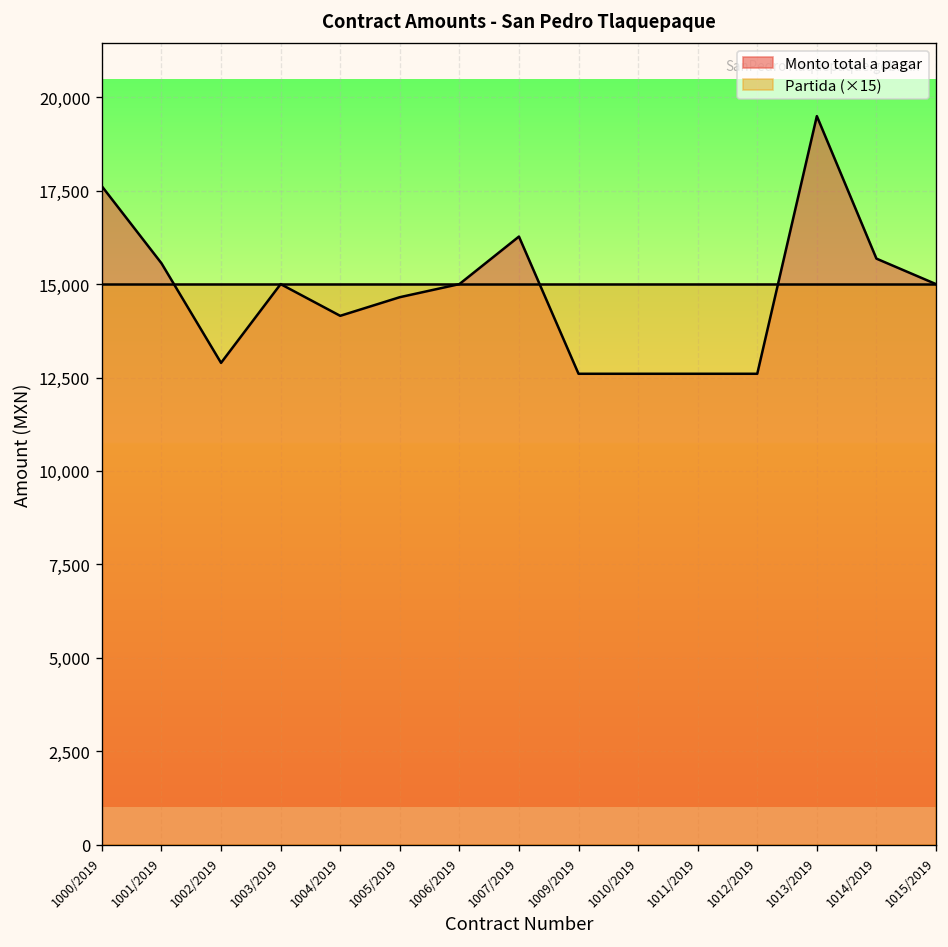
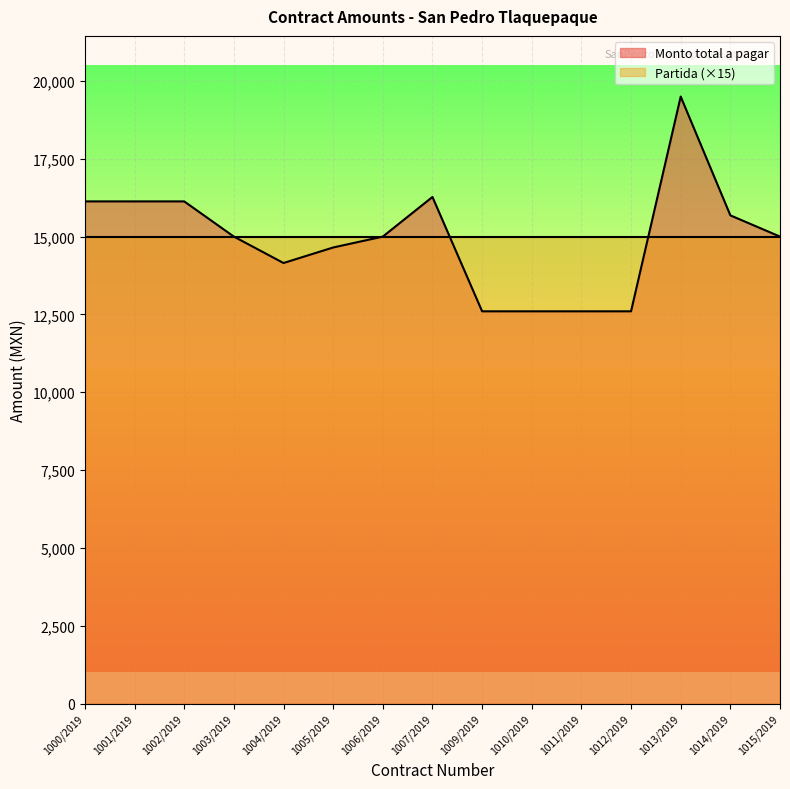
Monto total a pagar, 1000/2019: 17,600 -> 16,100
Monto total a pagar, 1001/2019: 15,600 -> 16,100
Monto total a pagar, 1002/2019: 12,900 -> 16,100
